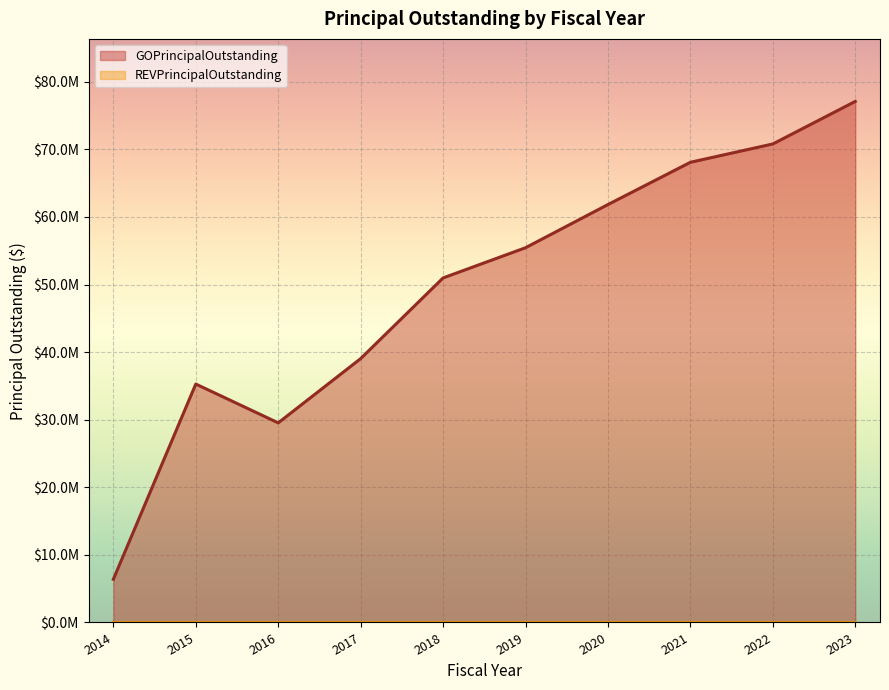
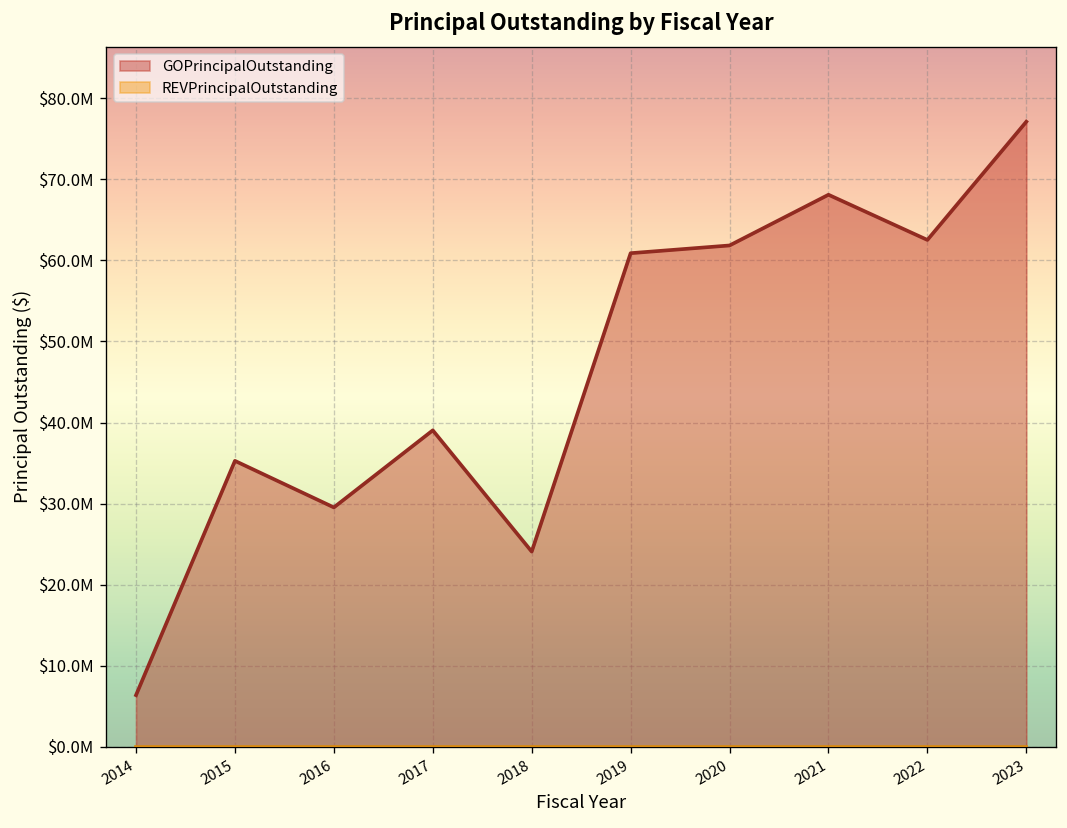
GOPrincipalOutstanding, 2018: $51000000 -> $24000000
GOPrincipalOutstanding, 2019: $55000000 -> $61000000
GOPrincipalOutstanding, 2022: $71000000 -> $63000000
